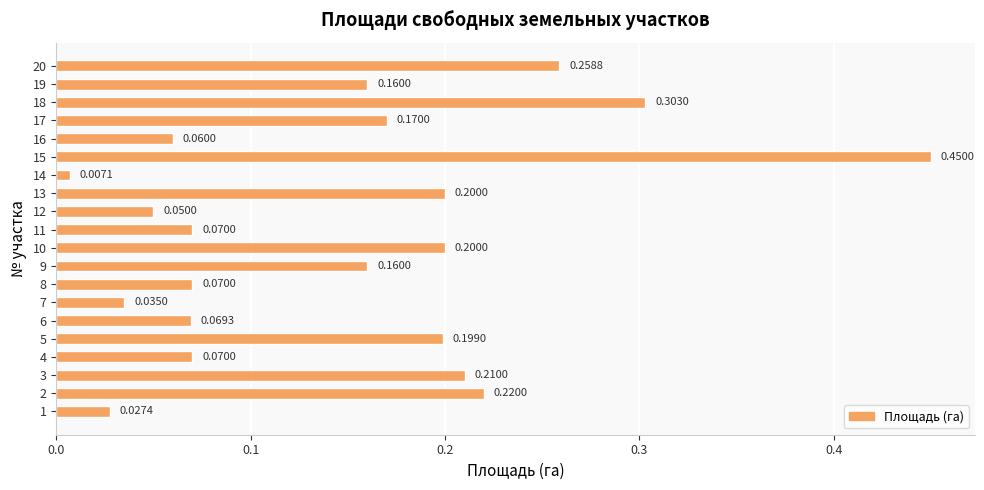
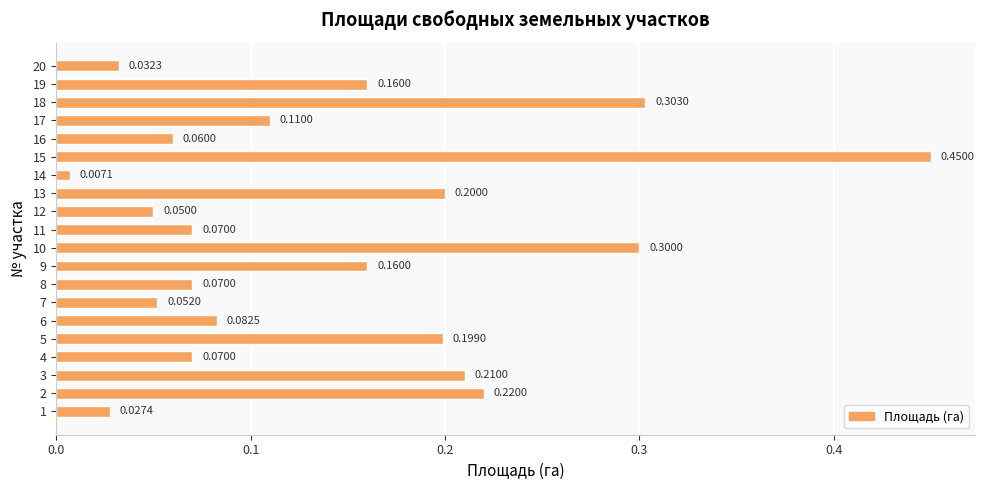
20: 0.2588 -> 0.0323
17: 0.1700 -> 0.1100
10: 0.2000 -> 0.3000
7: 0.0350 -> 0.0520
6: 0.0693 -> 0.0825
